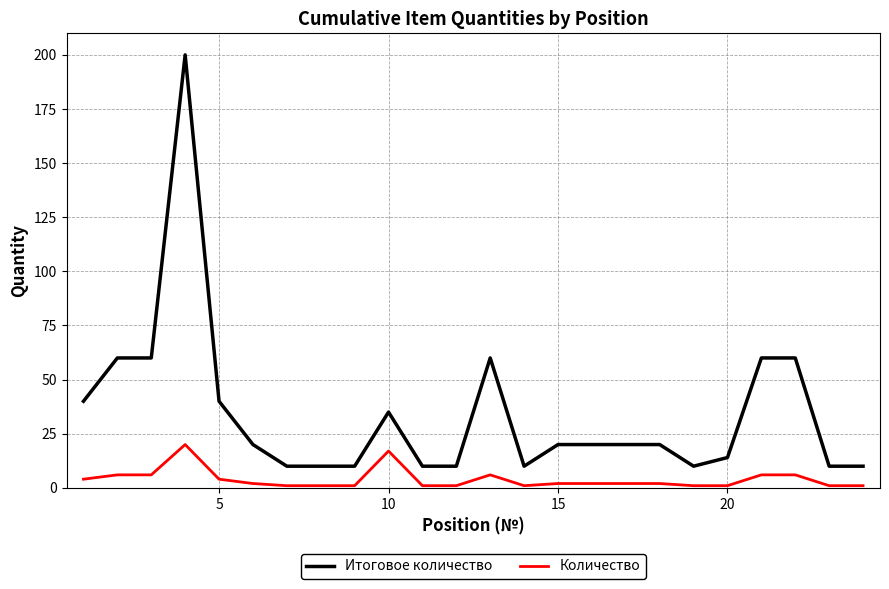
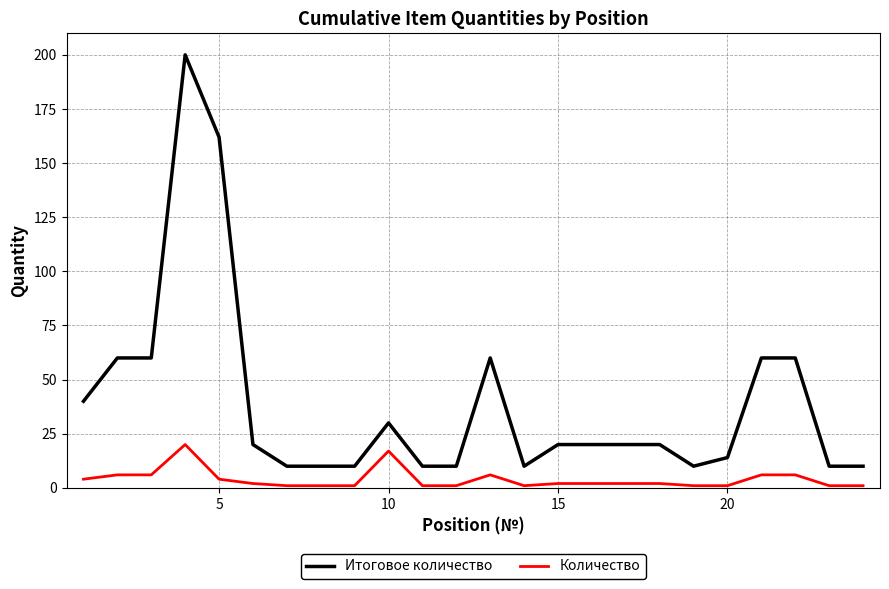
Итоговое количество, 5: 40 -> 162
Итоговое количество, 10: 35 -> 30
